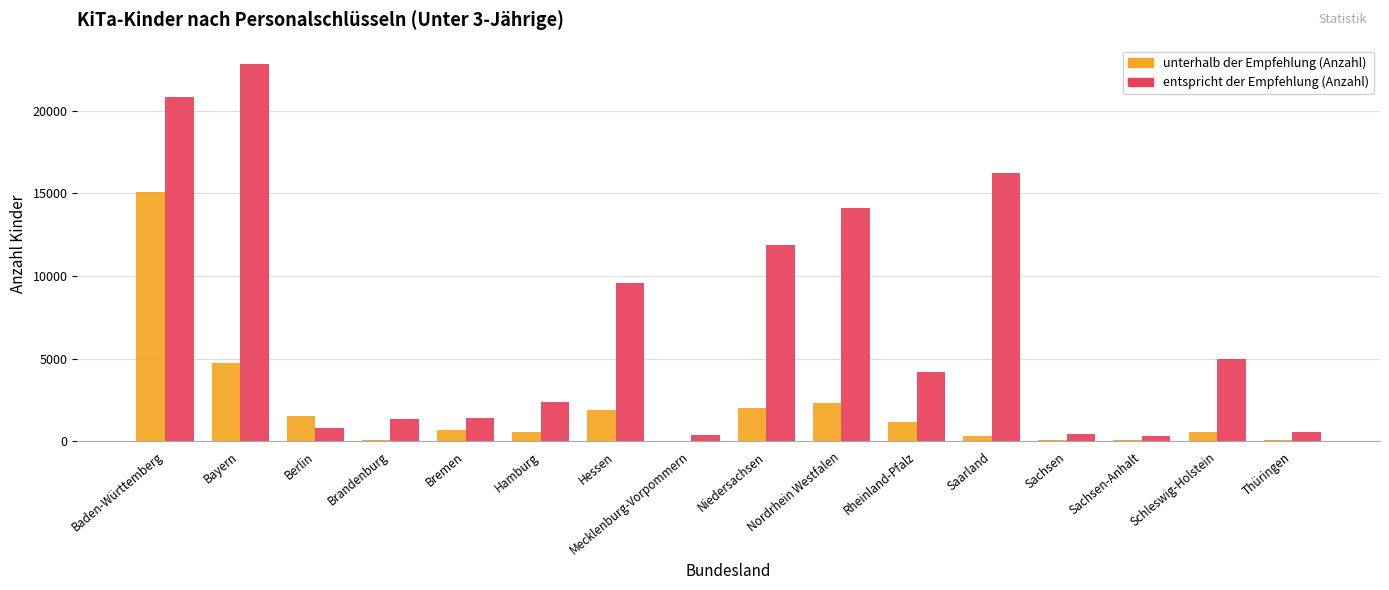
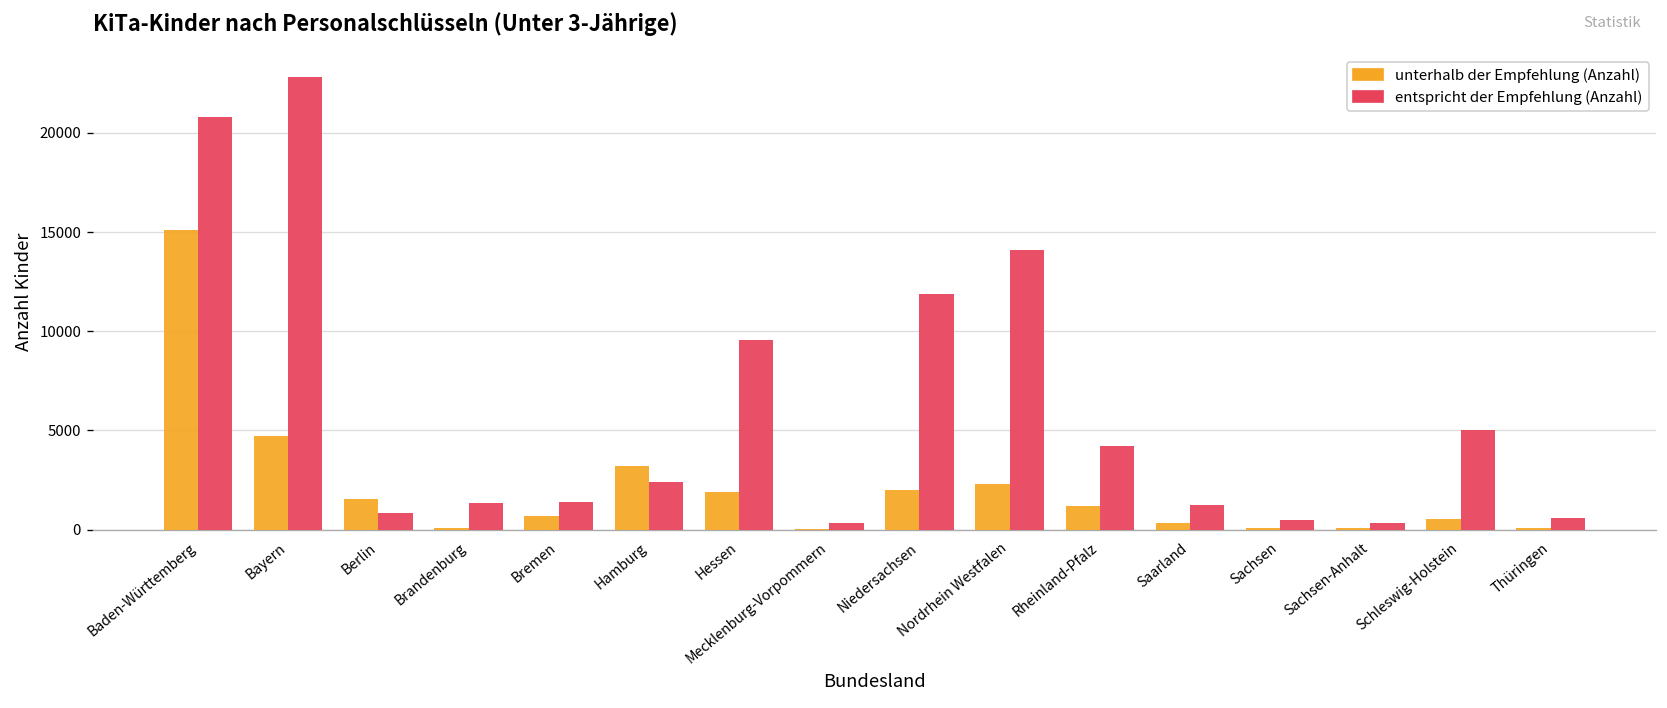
unterhalb der Empfehlung (Anzahl), Hamburg: 600 -> 3200
entspricht der Empfehlung (Anzahl), Saarland: 16200 -> 1300
